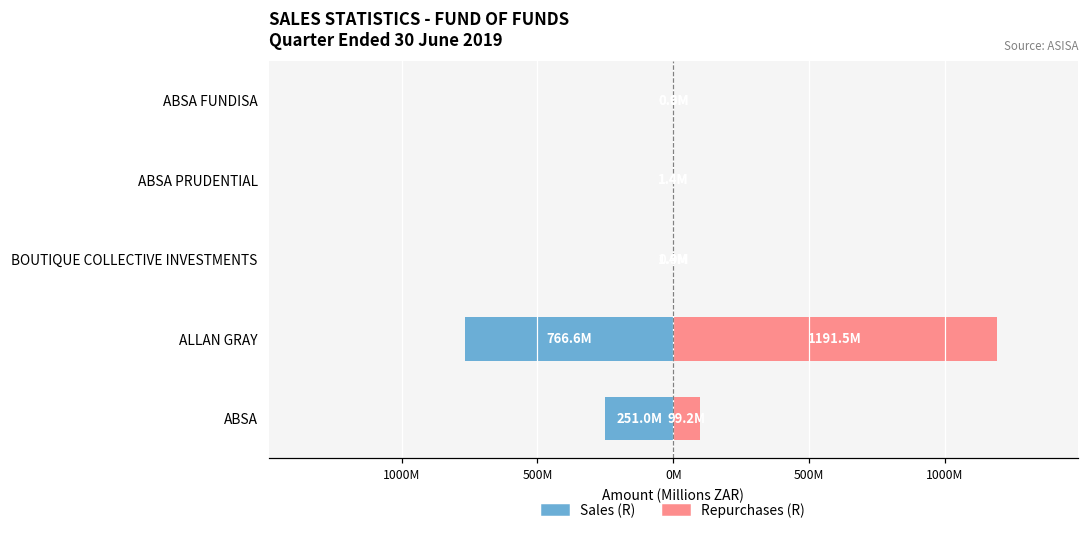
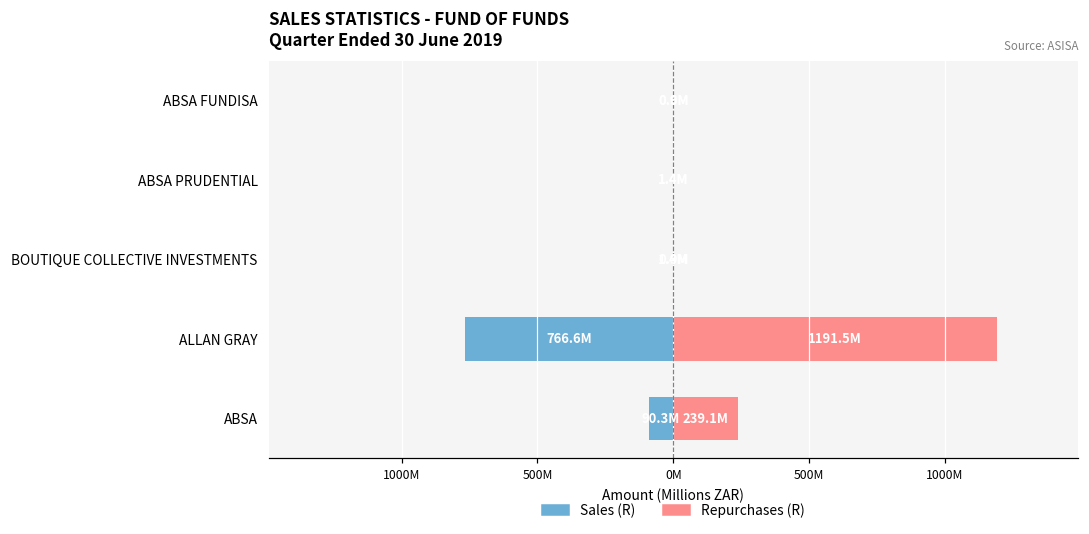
Sales (R), ABSA: 251.0M -> 90.3M
Repurchases (R), ABSA: 99.2M -> 239.1M
